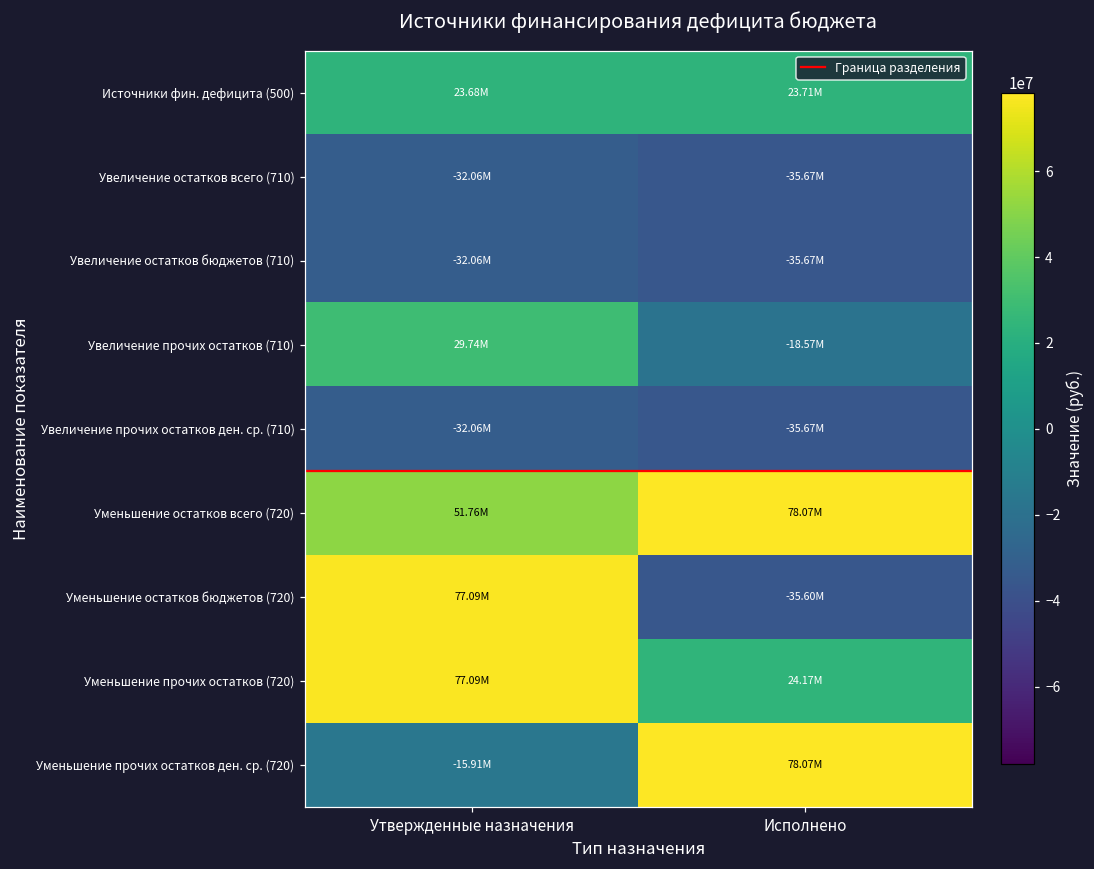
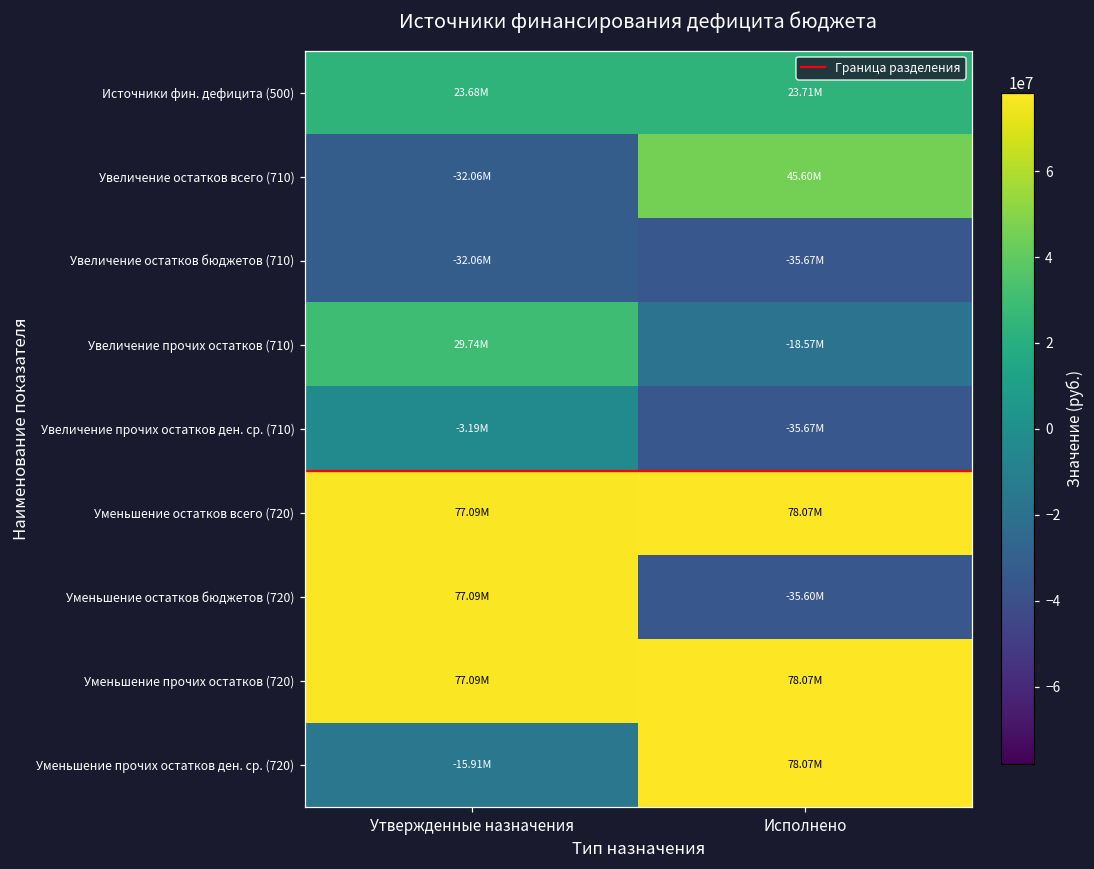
Увеличение остатков всего (710), Исполнено: -35.67M -> 45.60M
Увеличение прочих остатков ден. ср. (710), Утвержденные назначения: -32.06M -> -3.19M
Уменьшение остатков всего (720), Утвержденные назначения: 51.76M -> 77.09M
Уменьшение прочих остатков (720), Исполнено: 24.17M -> 78.07M
